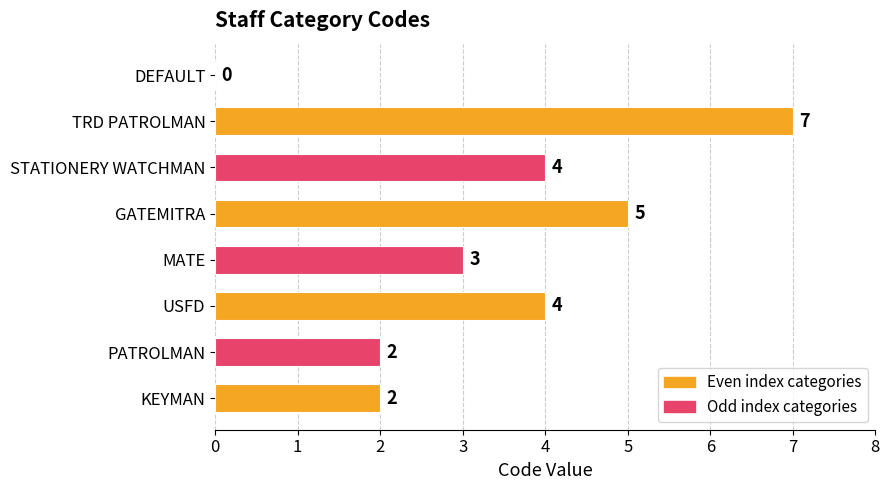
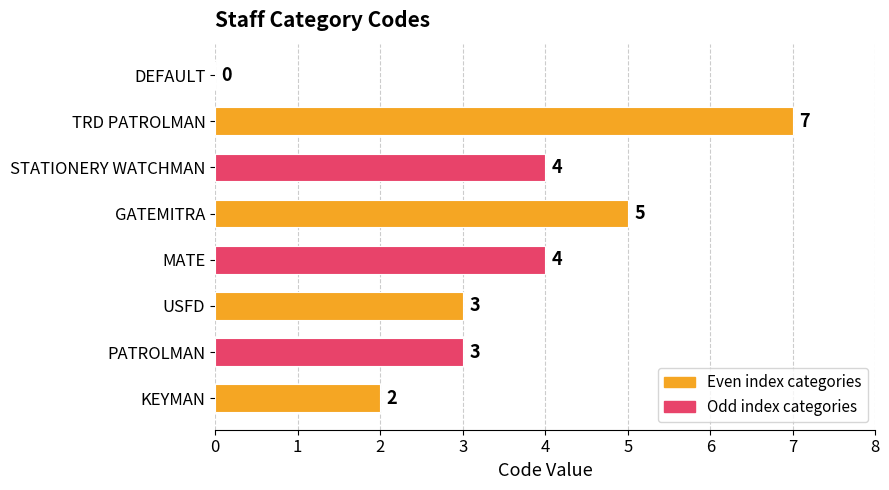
MATE: 3 -> 4
USFD: 4 -> 3
PATROLMAN: 2 -> 3
